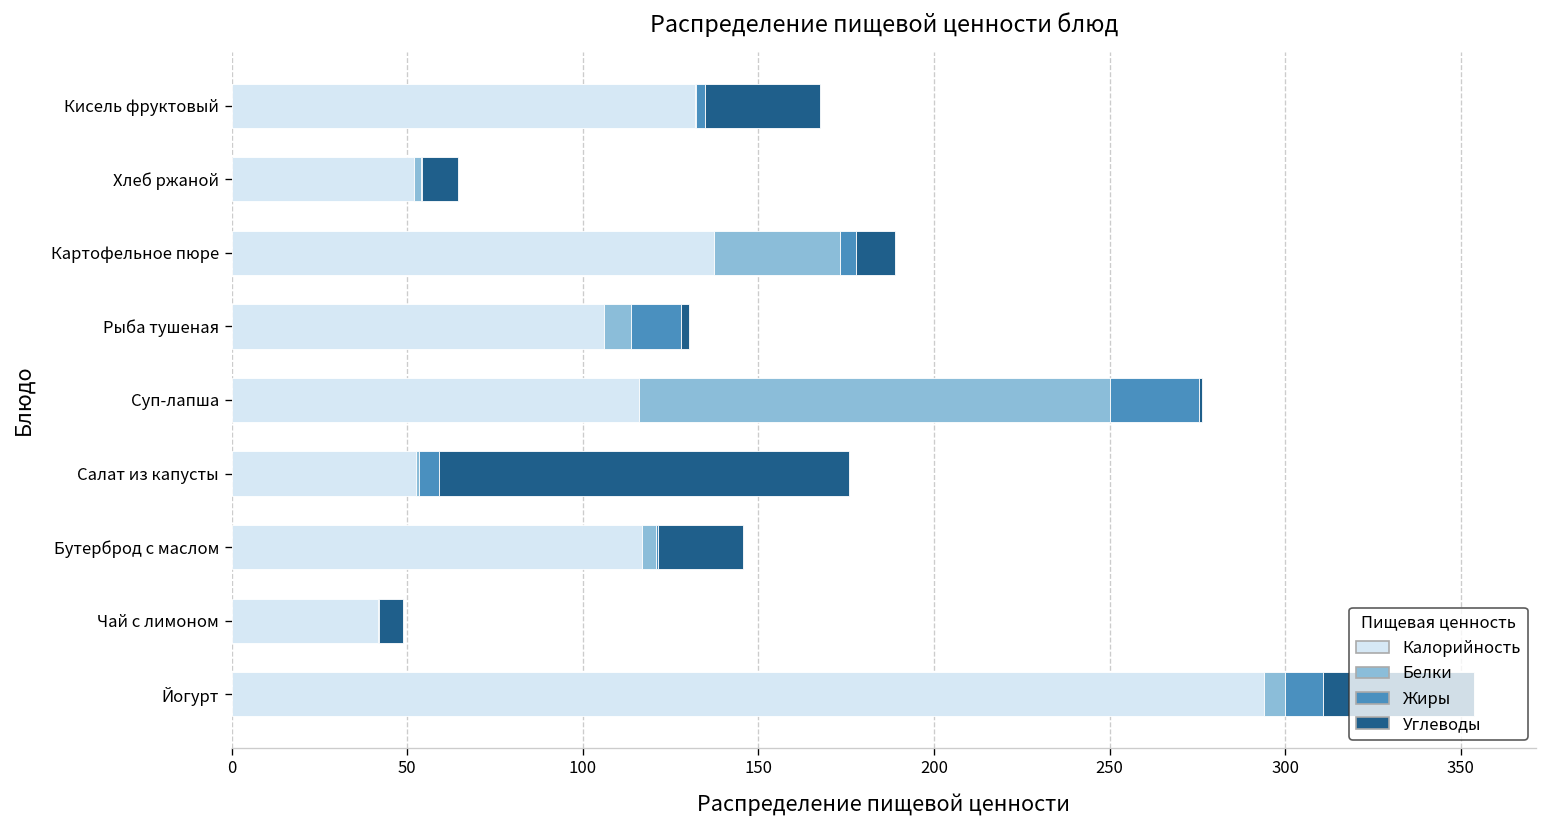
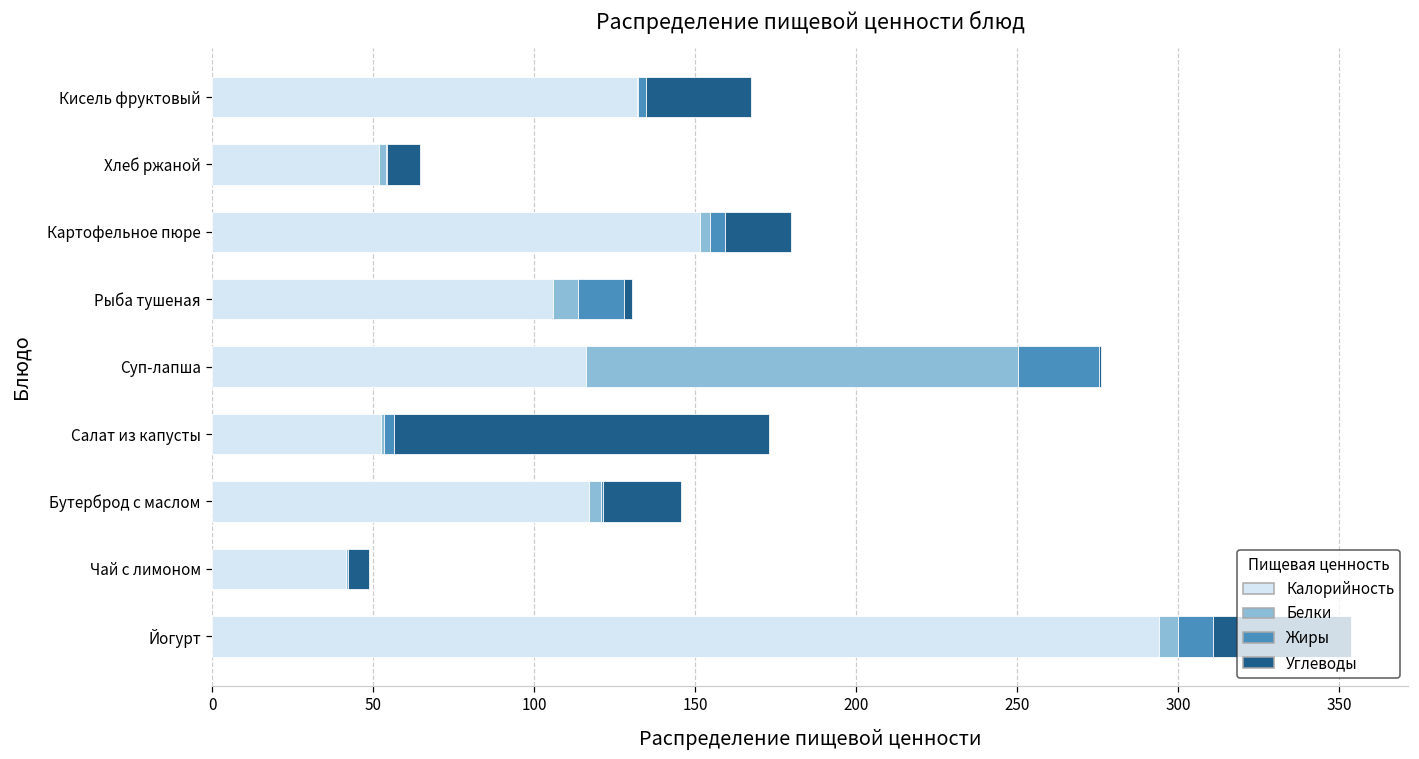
Калорийность, Картофельное пюре: 137 -> 152
Белки, Картофельное пюре: 36 -> 3
Углеводы, Картофельное пюре: 11 -> 20
Жиры, Салат из капусты: 6 -> 3
